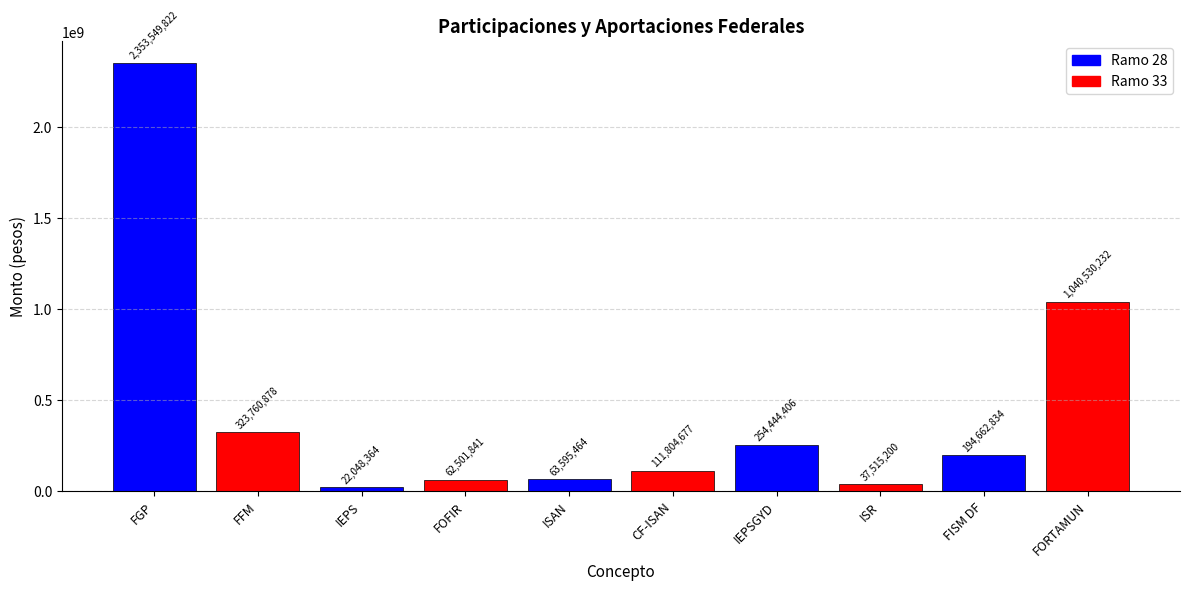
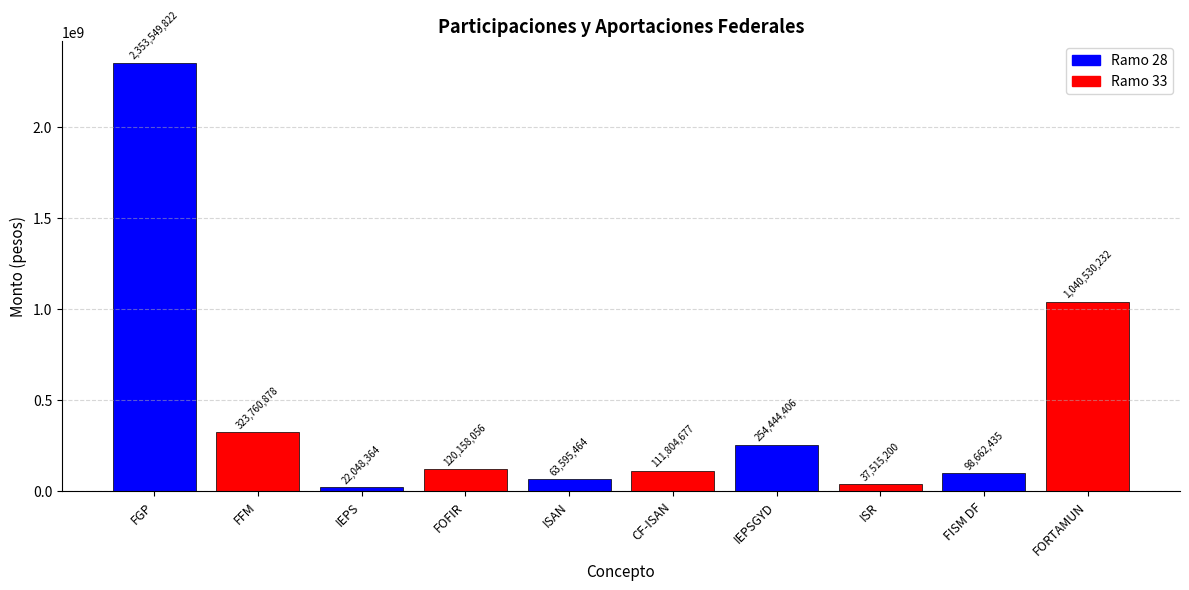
FOFIR: 62,501,841 -> 120,158,056
FISM DF: 194,662,834 -> 98,662,435
